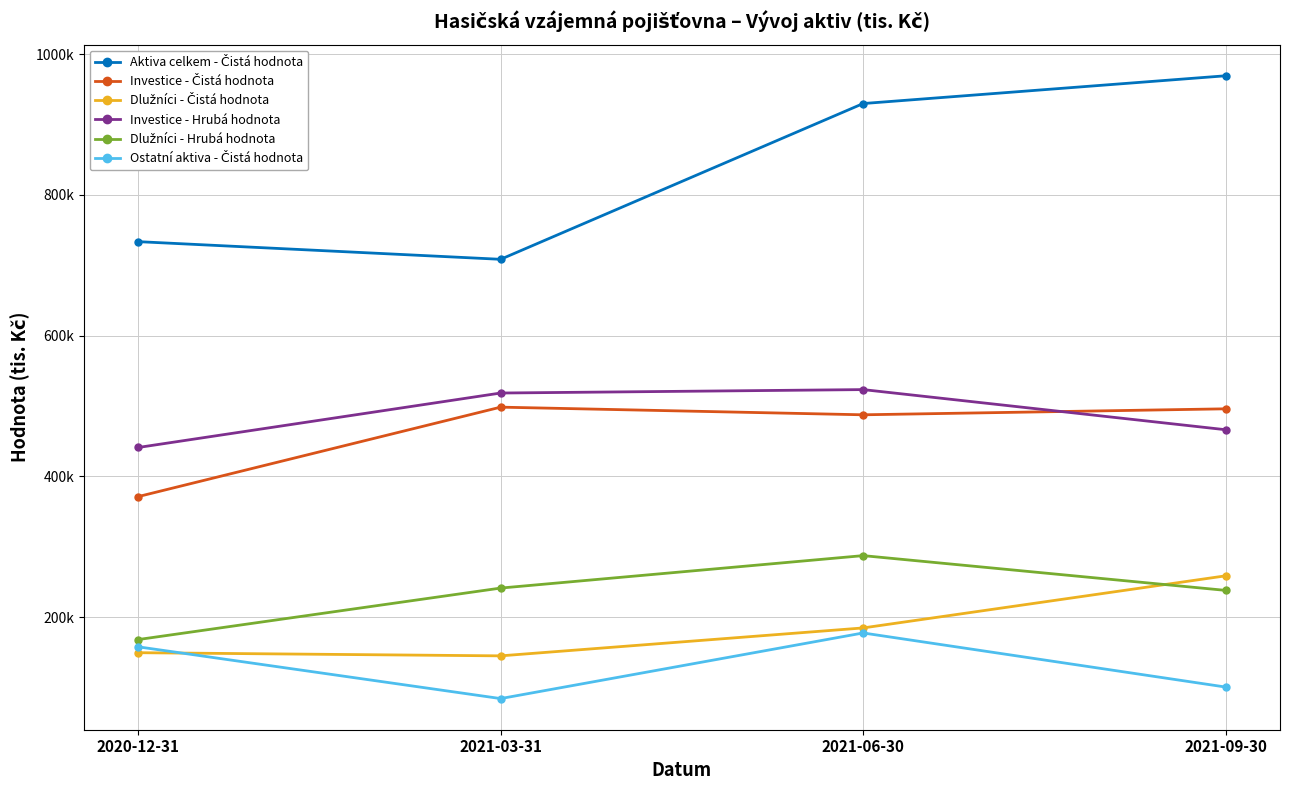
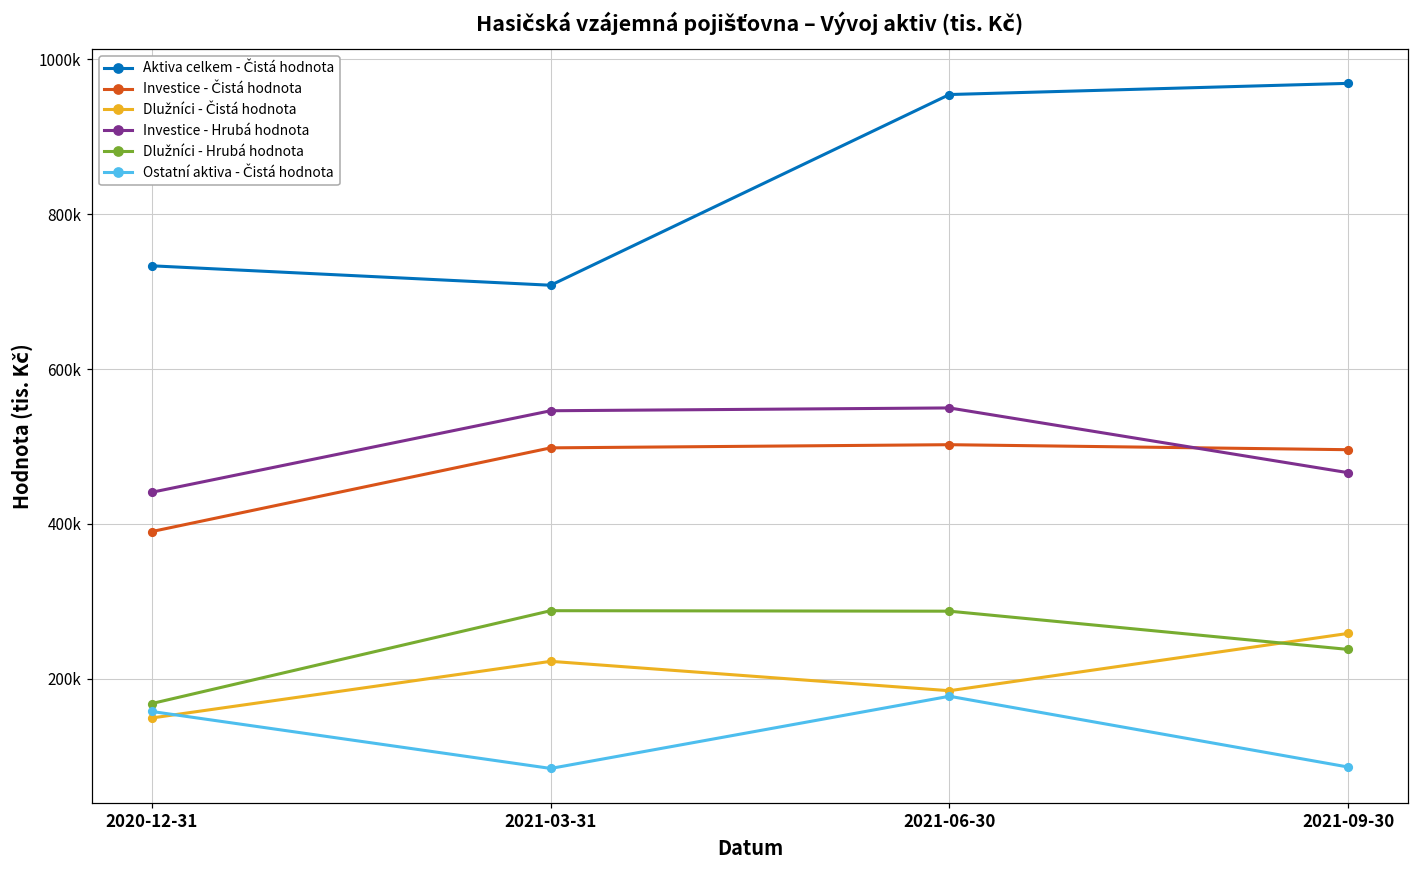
Investice - Čistá hodnota, 2020-12-31: 370000 -> 390000
Dlužníci - Čistá hodnota, 2021-03-31: 140000 -> 220000
Investice - Hrubá hodnota, 2021-03-31: 520000 -> 550000
Dlužníci - Hrubá hodnota, 2021-03-31: 240000 -> 290000
Aktiva celkem - Čistá hodnota, 2021-06-30: 930000 -> 950000
Investice - Čistá hodnota, 2021-06-30: 490000 -> 500000
Investice - Hrubá hodnota, 2021-06-30: 520000 -> 550000
Ostatní aktiva - Čistá hodnota, 2021-09-30: 100000 -> 90000
